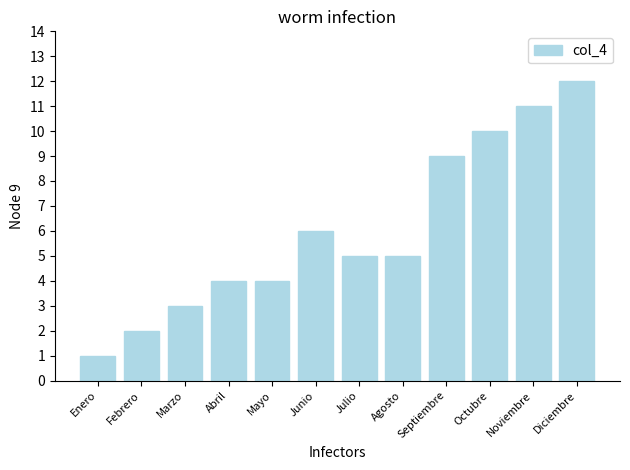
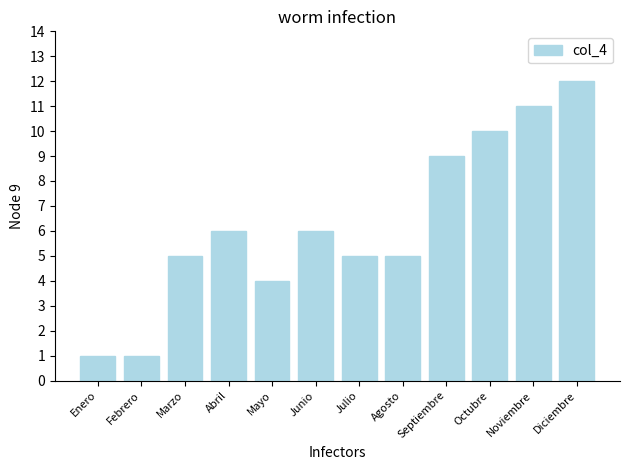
Febrero: 2 -> 1
Marzo: 3 -> 5
Abril: 4 -> 6
